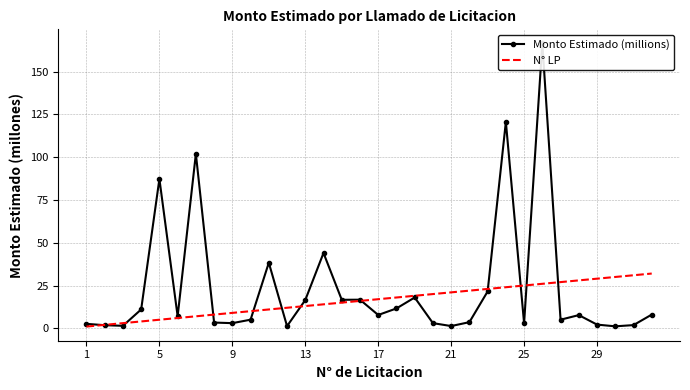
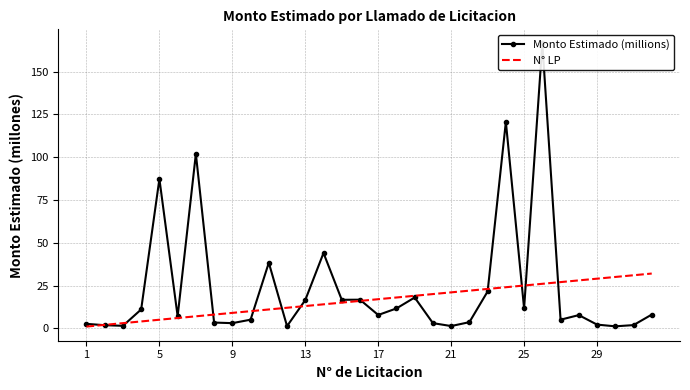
Monto Estimado (millions), 25: 3 -> 12
